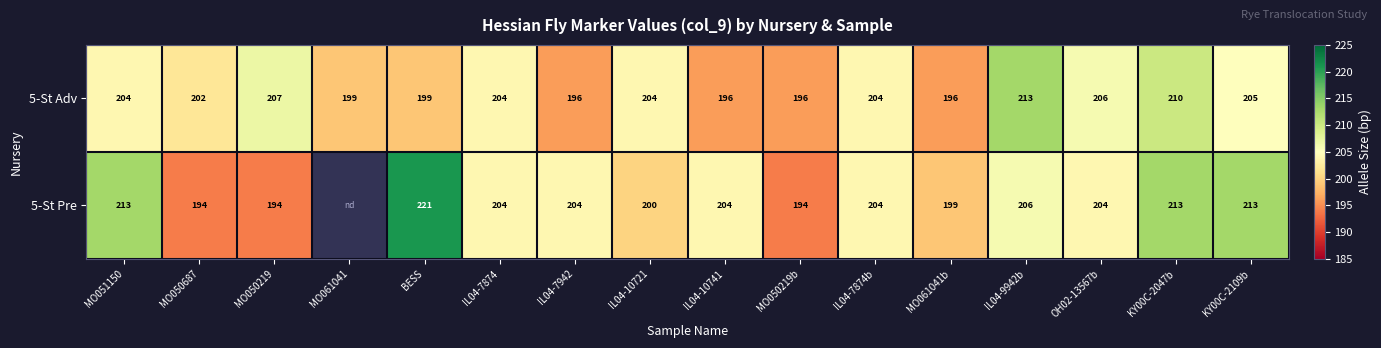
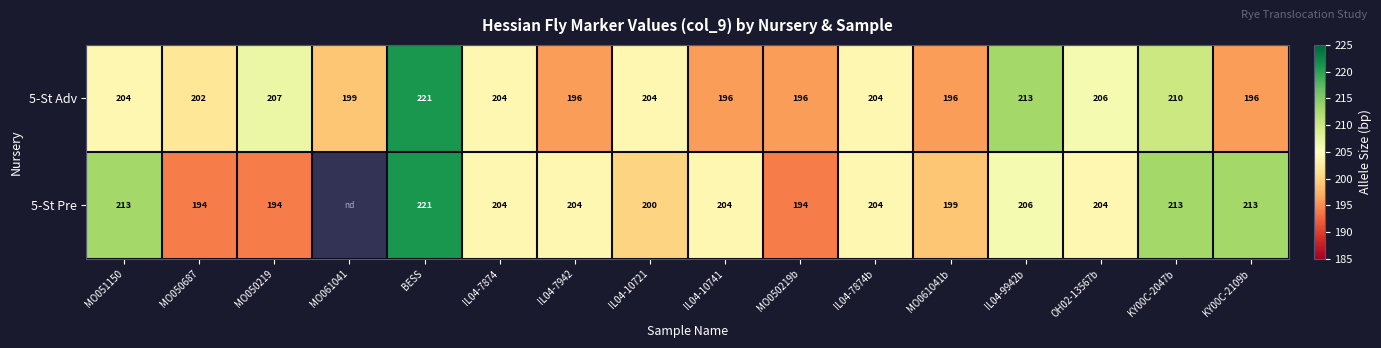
5-St Adv, BESS: 199 -> 221
5-St Adv, KY00C-2109b: 205 -> 196
